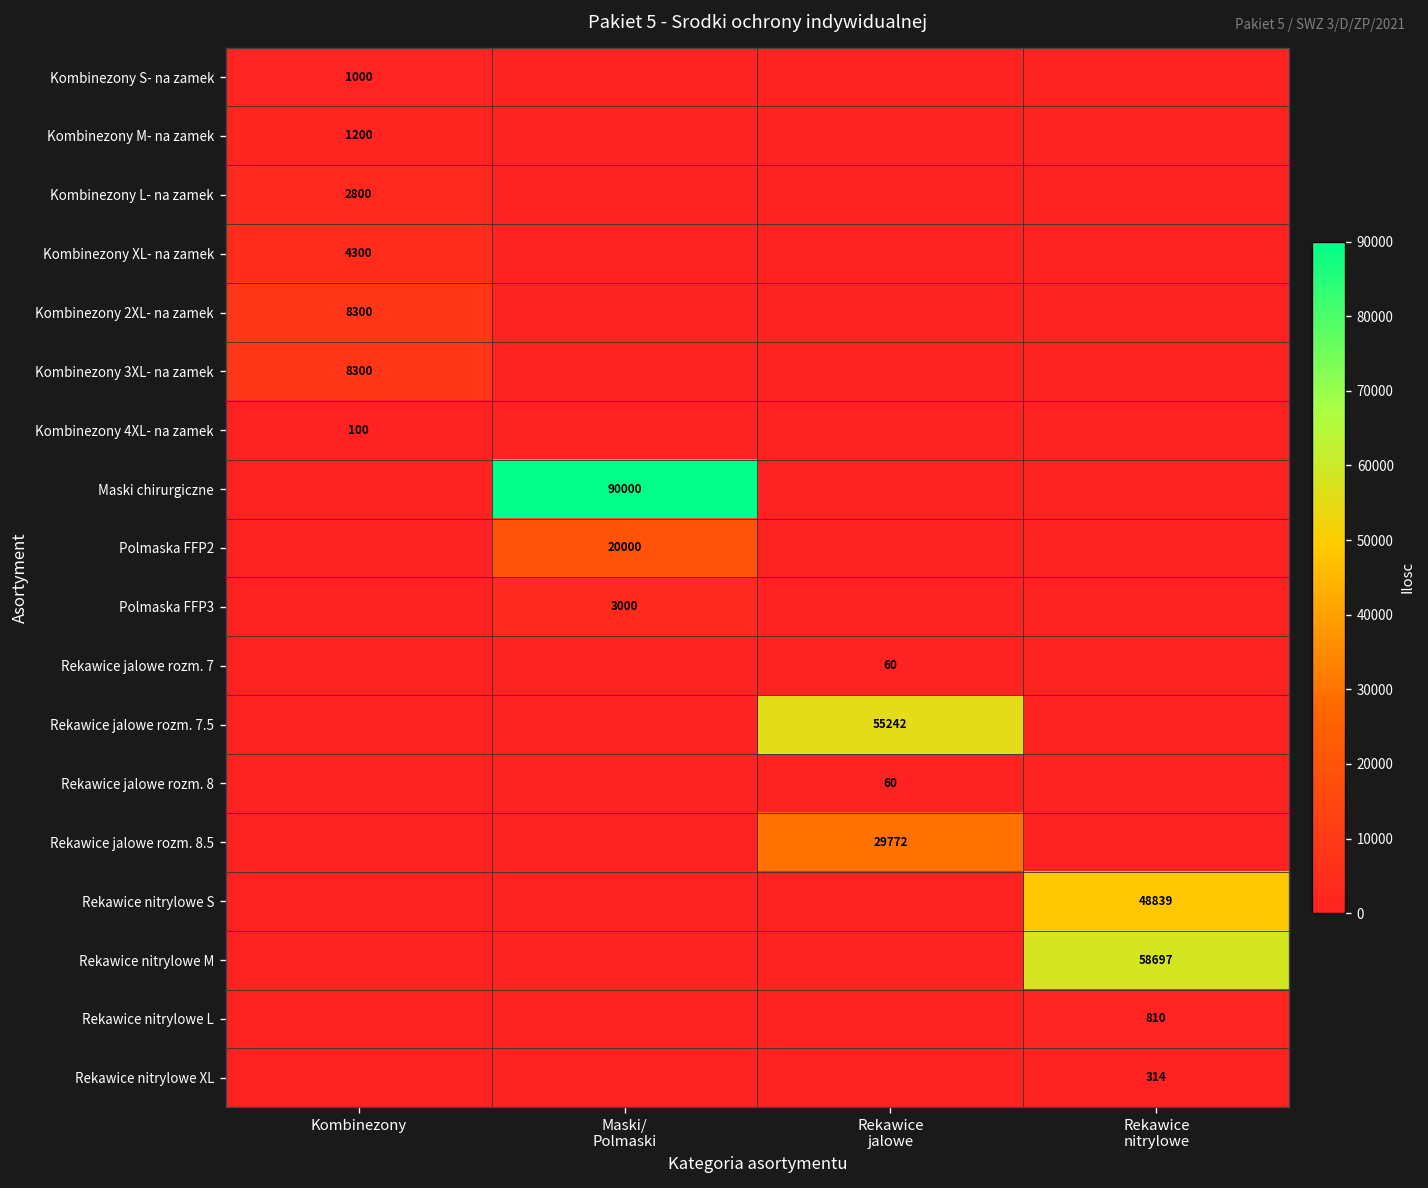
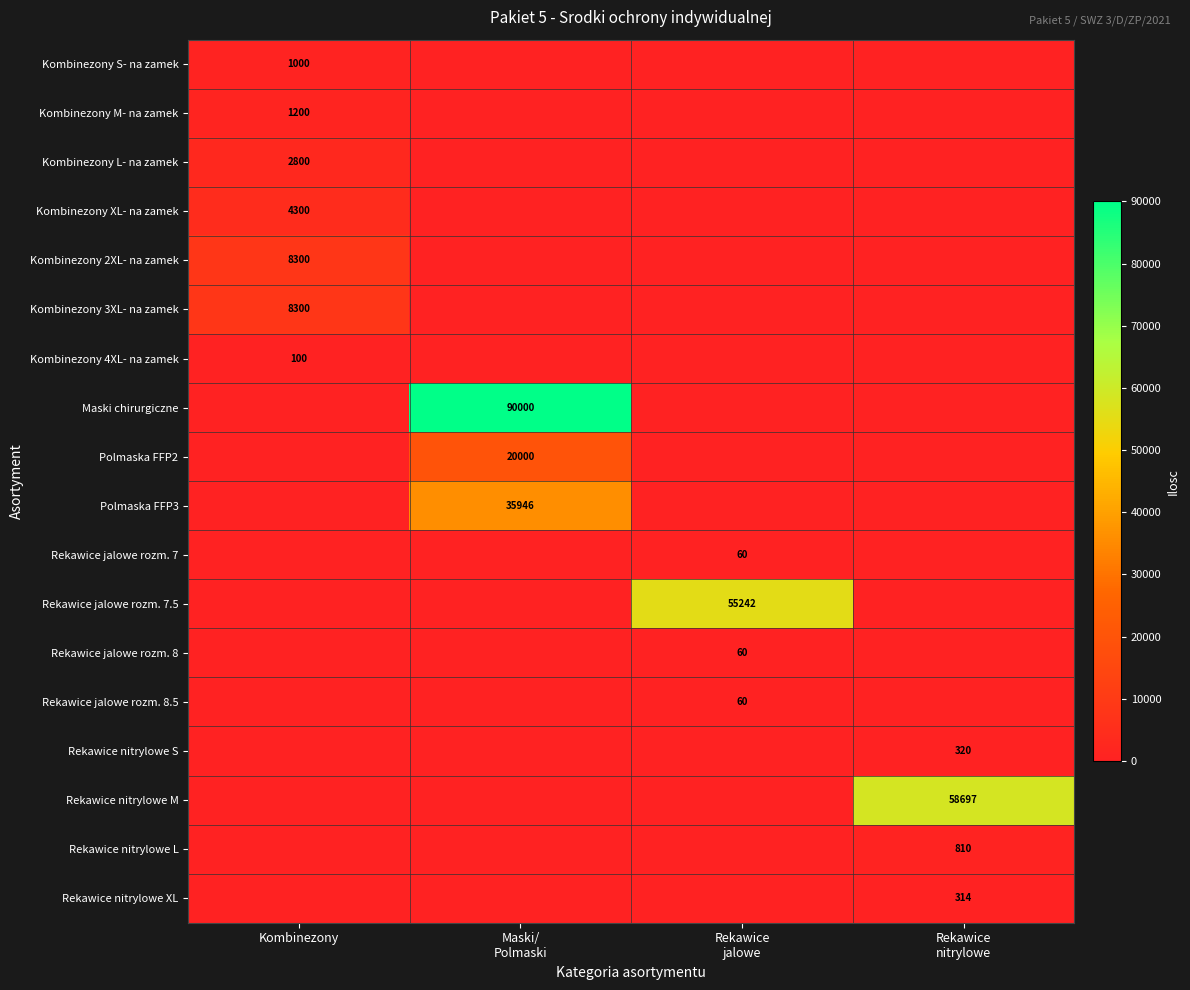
Polmaska FFP3, Maski/ Polmaski: 3000 -> 35946
Rekawice jalowe rozm. 8.5, Rekawice jalowe: 29772 -> 60
Rekawice nitrylowe S, Rekawice nitrylowe: 48839 -> 320
